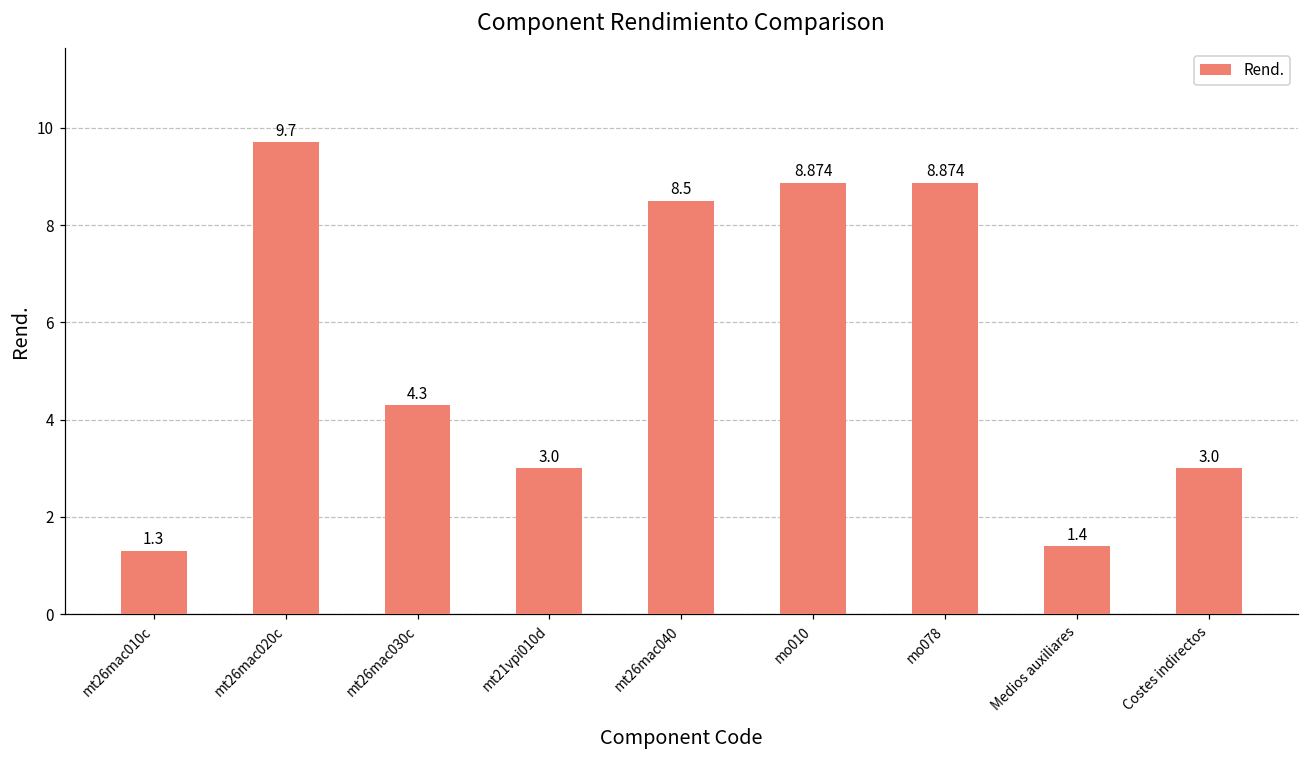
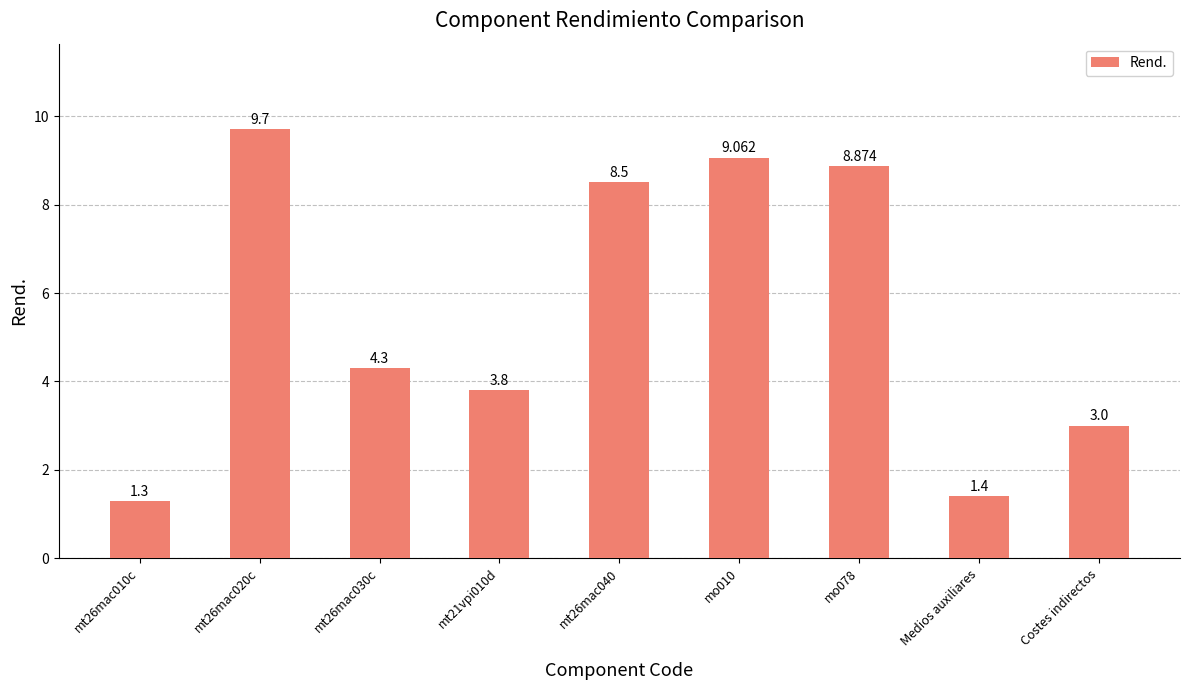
mt21vpi010d: 3.0 -> 3.8
mo010: 8.874 -> 9.062
